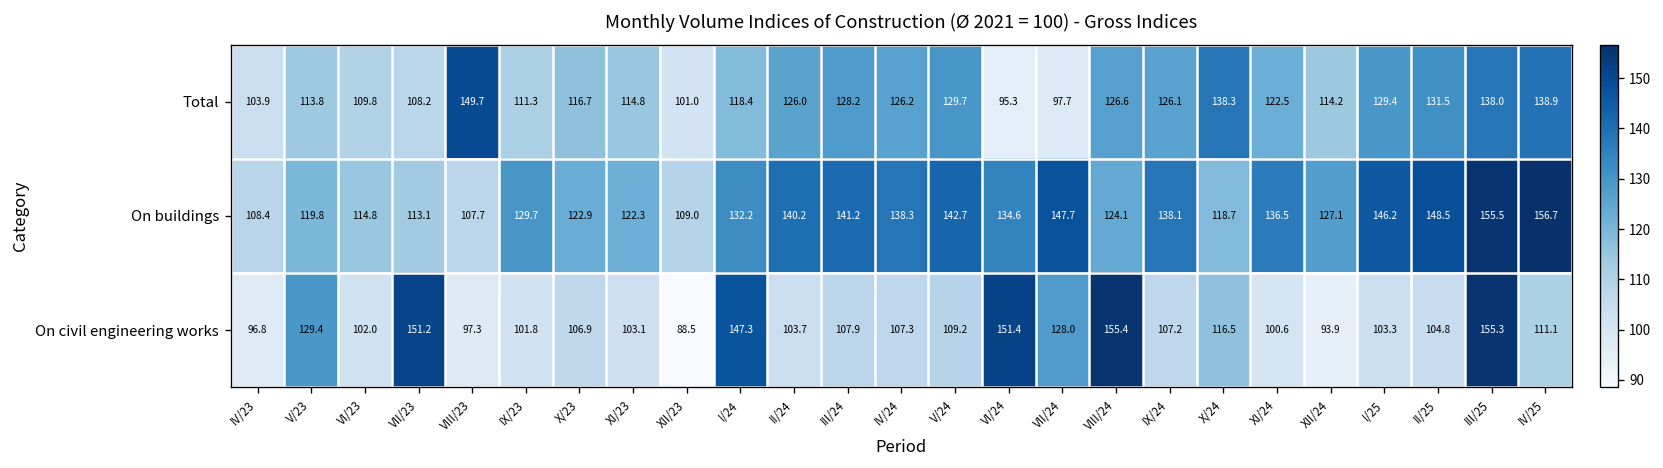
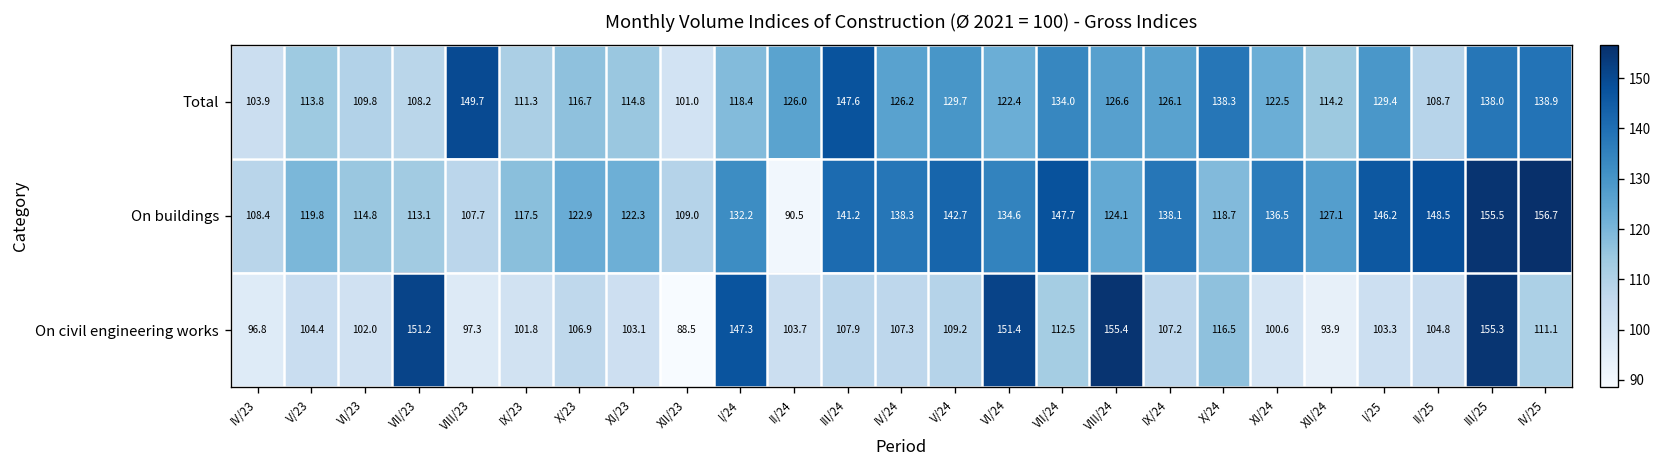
Total, III/24: 128.2 -> 147.6
Total, VI/24: 95.3 -> 122.4
Total, VII/24: 97.7 -> 134.0
Total, II/25: 131.5 -> 108.7
On buildings, IX/23: 129.7 -> 117.5
On buildings, II/24: 140.2 -> 90.5
On civil engineering works, V/23: 129.4 -> 104.4
On civil engineering works, VII/24: 128.0 -> 112.5
